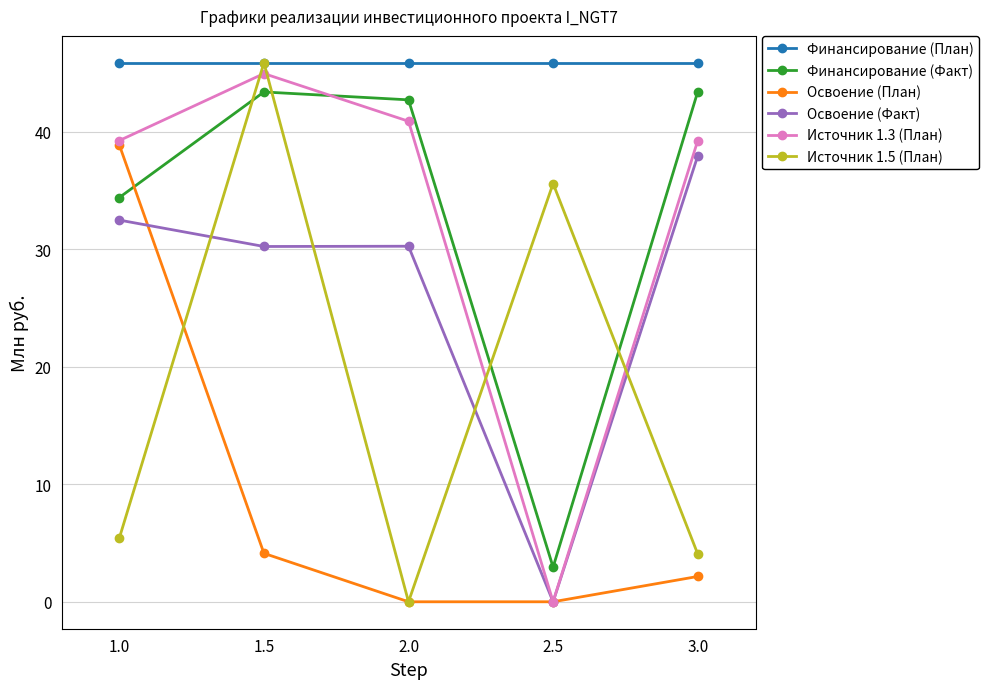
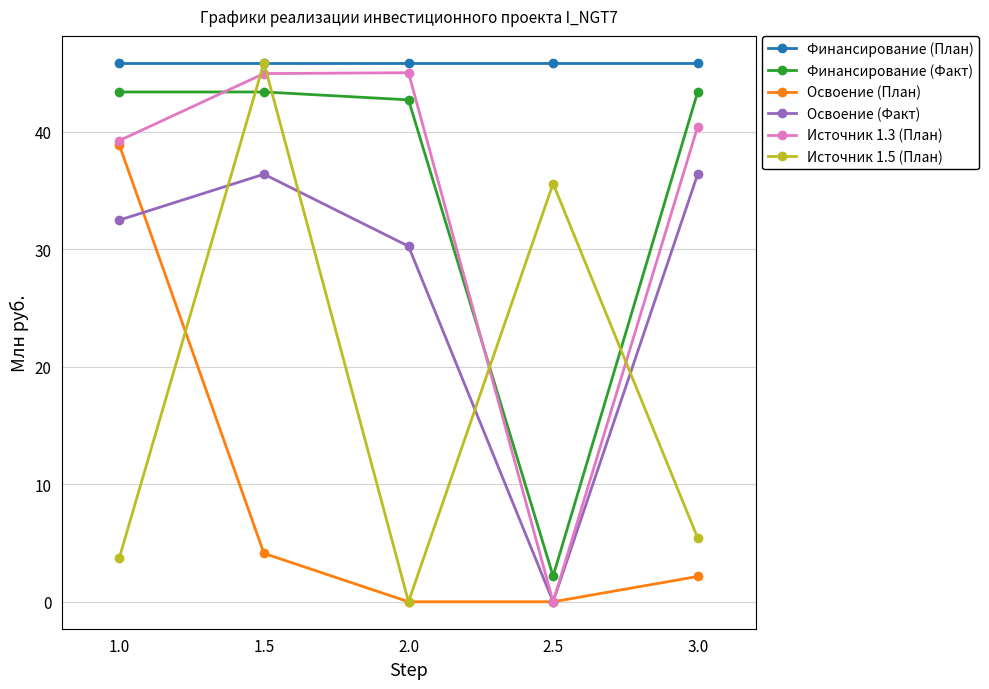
Финансирование (Факт), 1.0: 34.4 -> 43.4
Источник 1.5 (План), 1.0: 5.4 -> 3.7
Освоение (Факт), 1.5: 30.2 -> 36.4
Источник 1.3 (План), 2.0: 40.9 -> 45.0
Финансирование (Факт), 2.5: 3.0 -> 2.2
Освоение (Факт), 3.0: 37.9 -> 36.4
Источник 1.3 (План), 3.0: 39.2 -> 40.4
Источник 1.5 (План), 3.0: 4.1 -> 5.4
